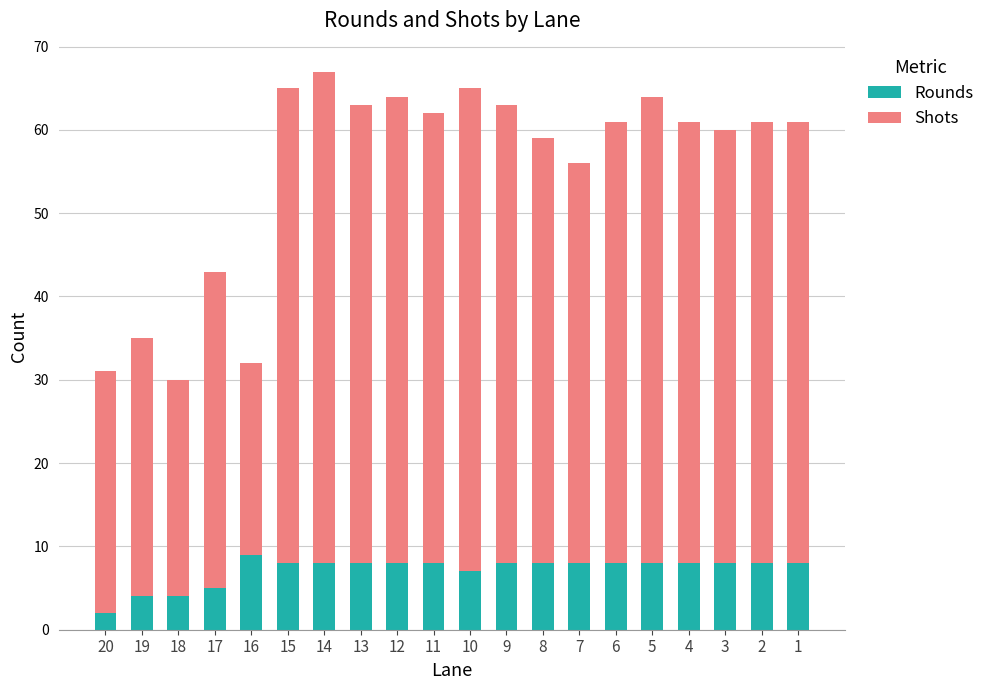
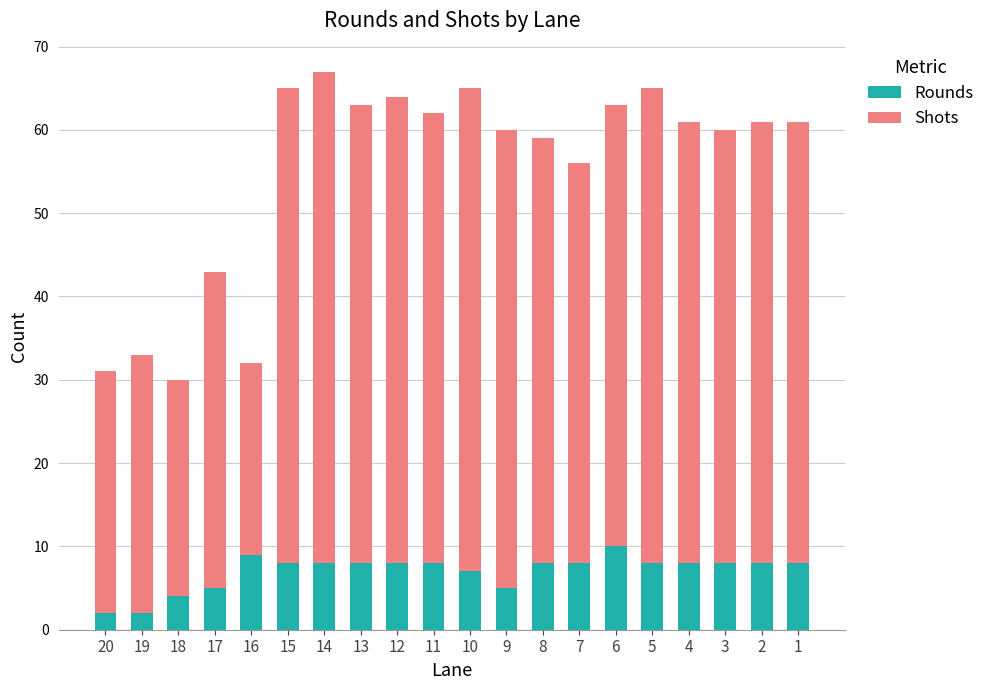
Rounds, 19: 4 -> 2
Rounds, 9: 8 -> 5
Rounds, 6: 8 -> 10
Shots, 5: 56 -> 57
